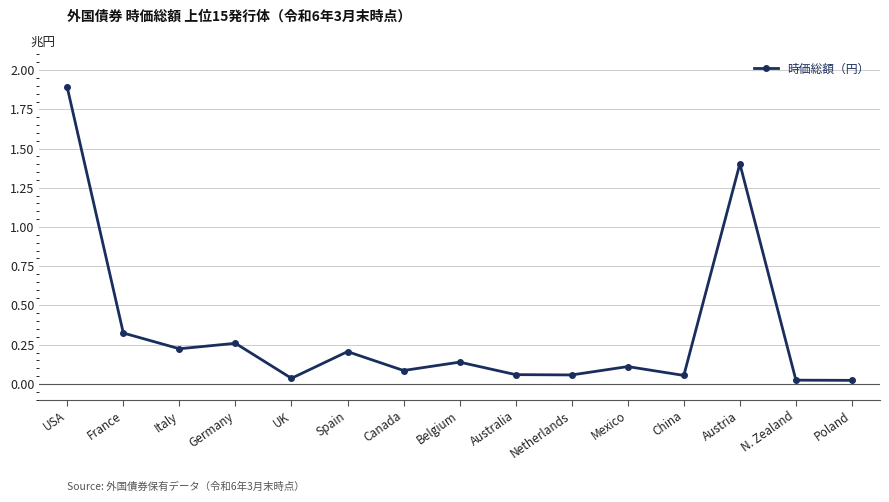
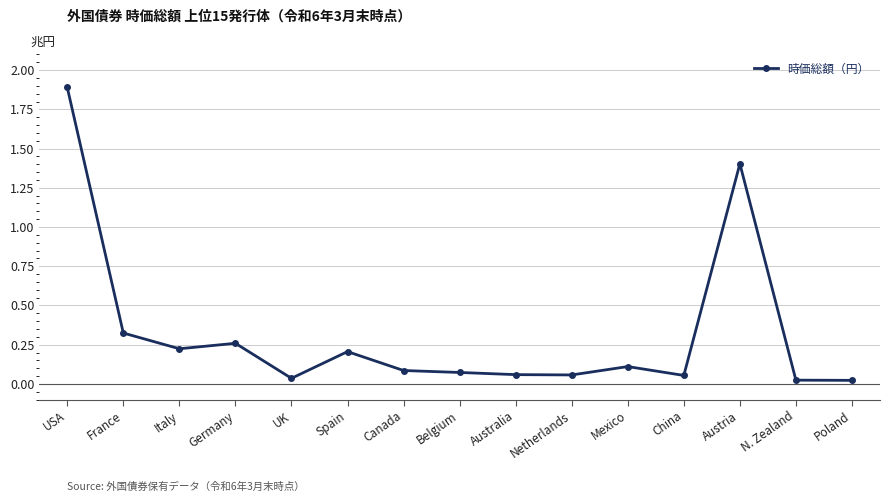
Belgium: 0.14 -> 0.07
